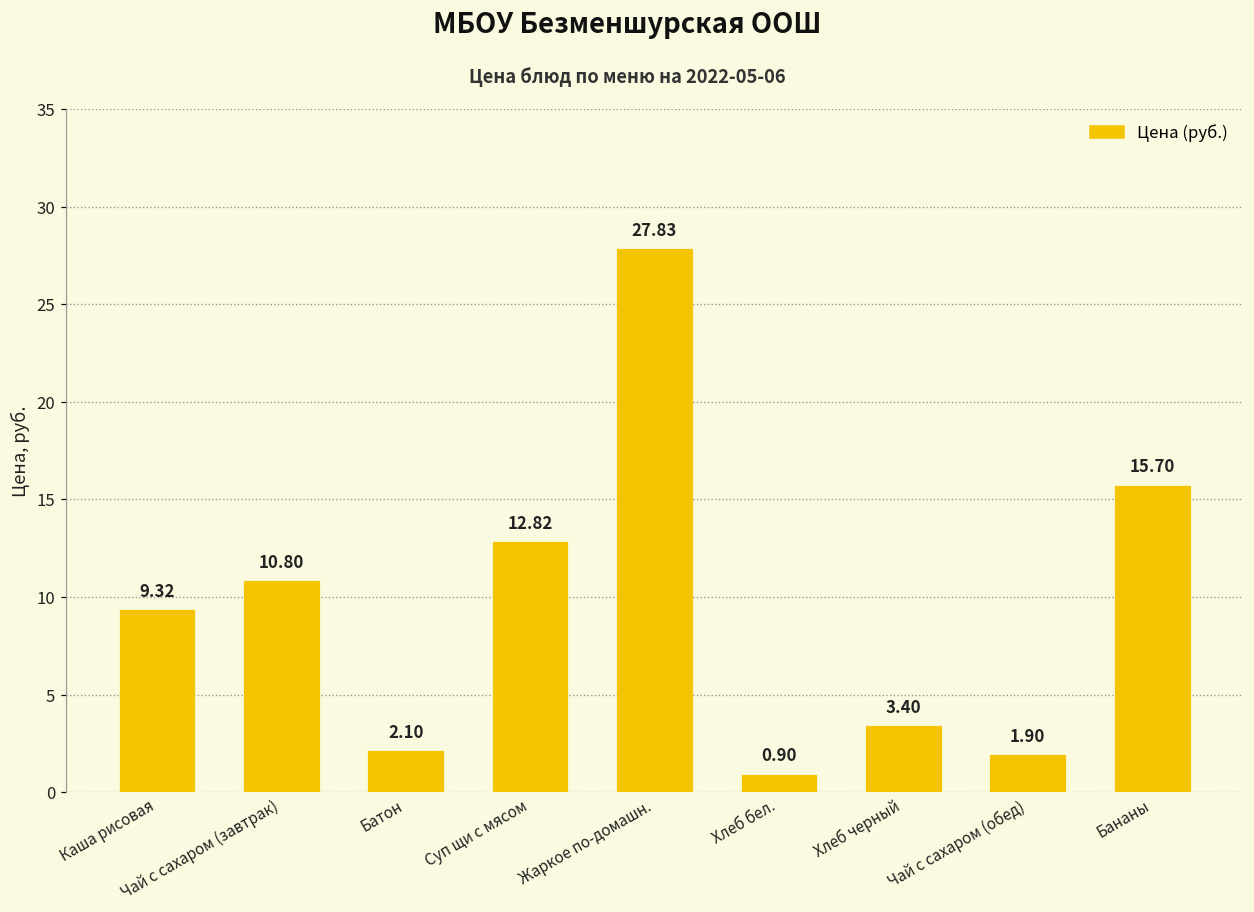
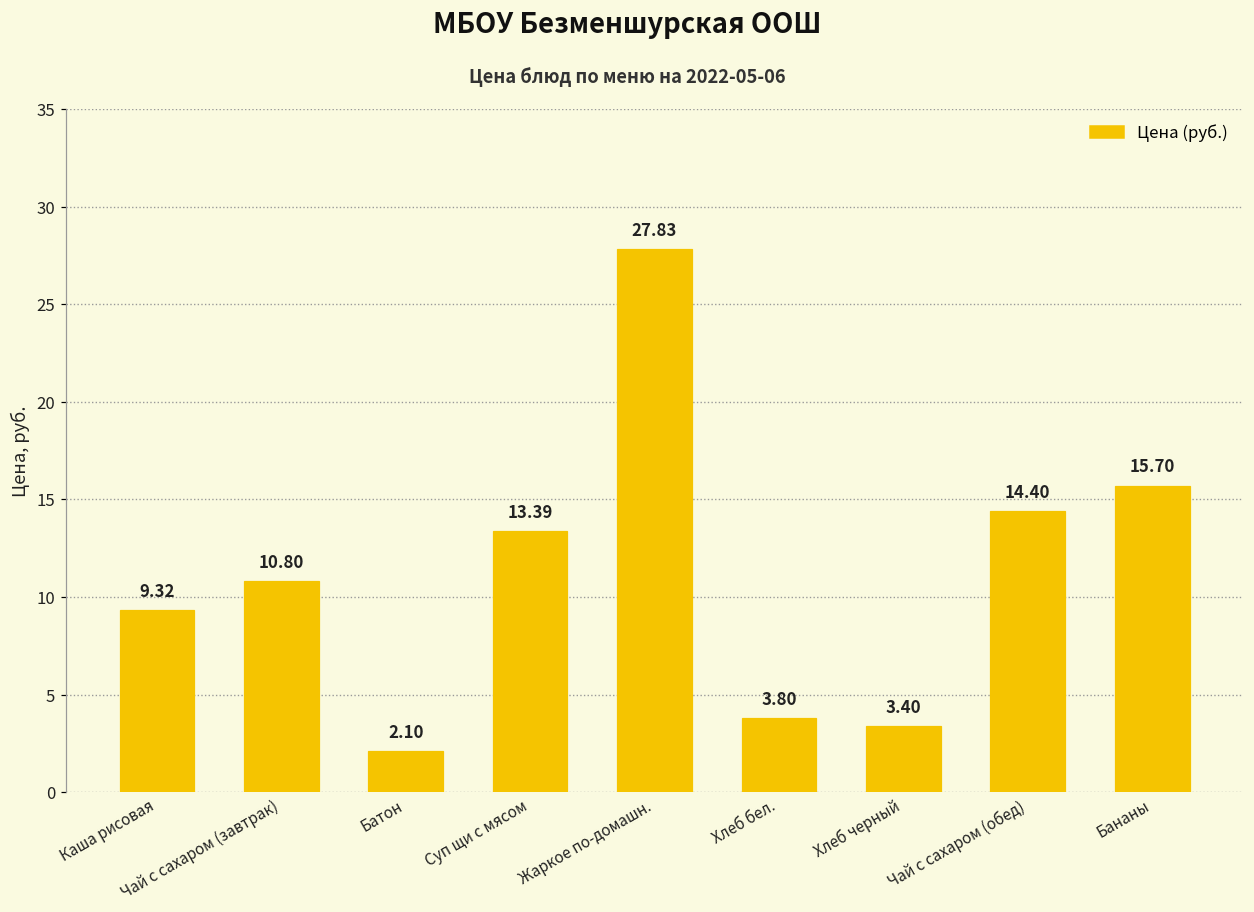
Суп щи с мясом: 12.82 -> 13.39
Хлеб бел.: 0.90 -> 3.80
Чай с сахаром (обед): 1.90 -> 14.40
